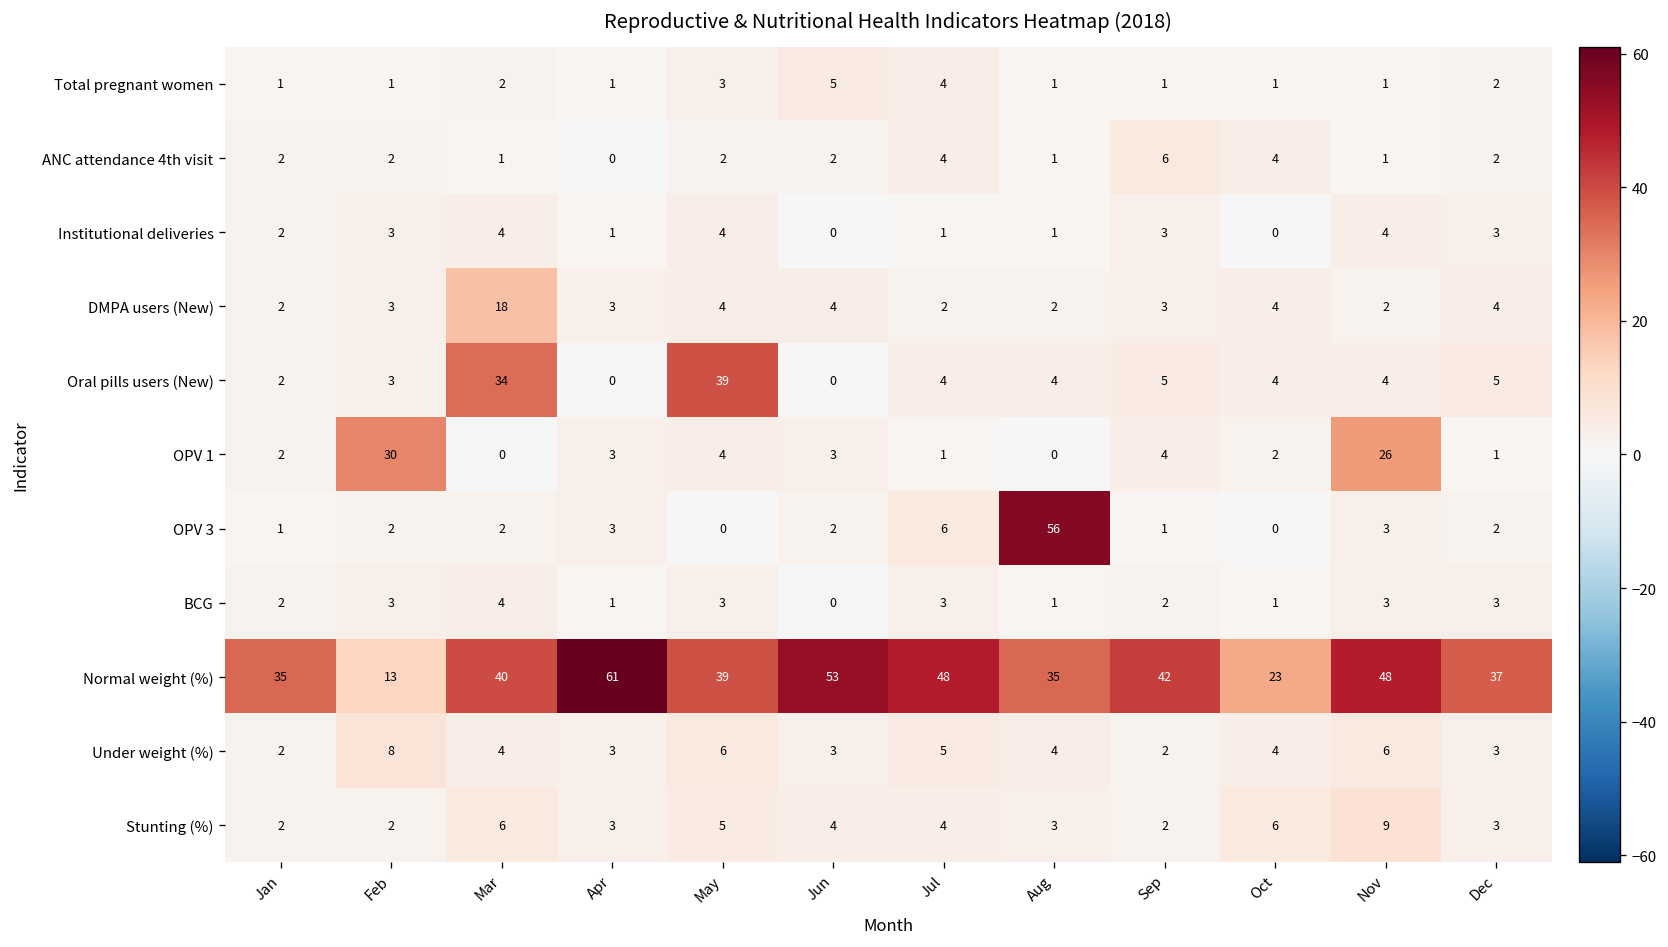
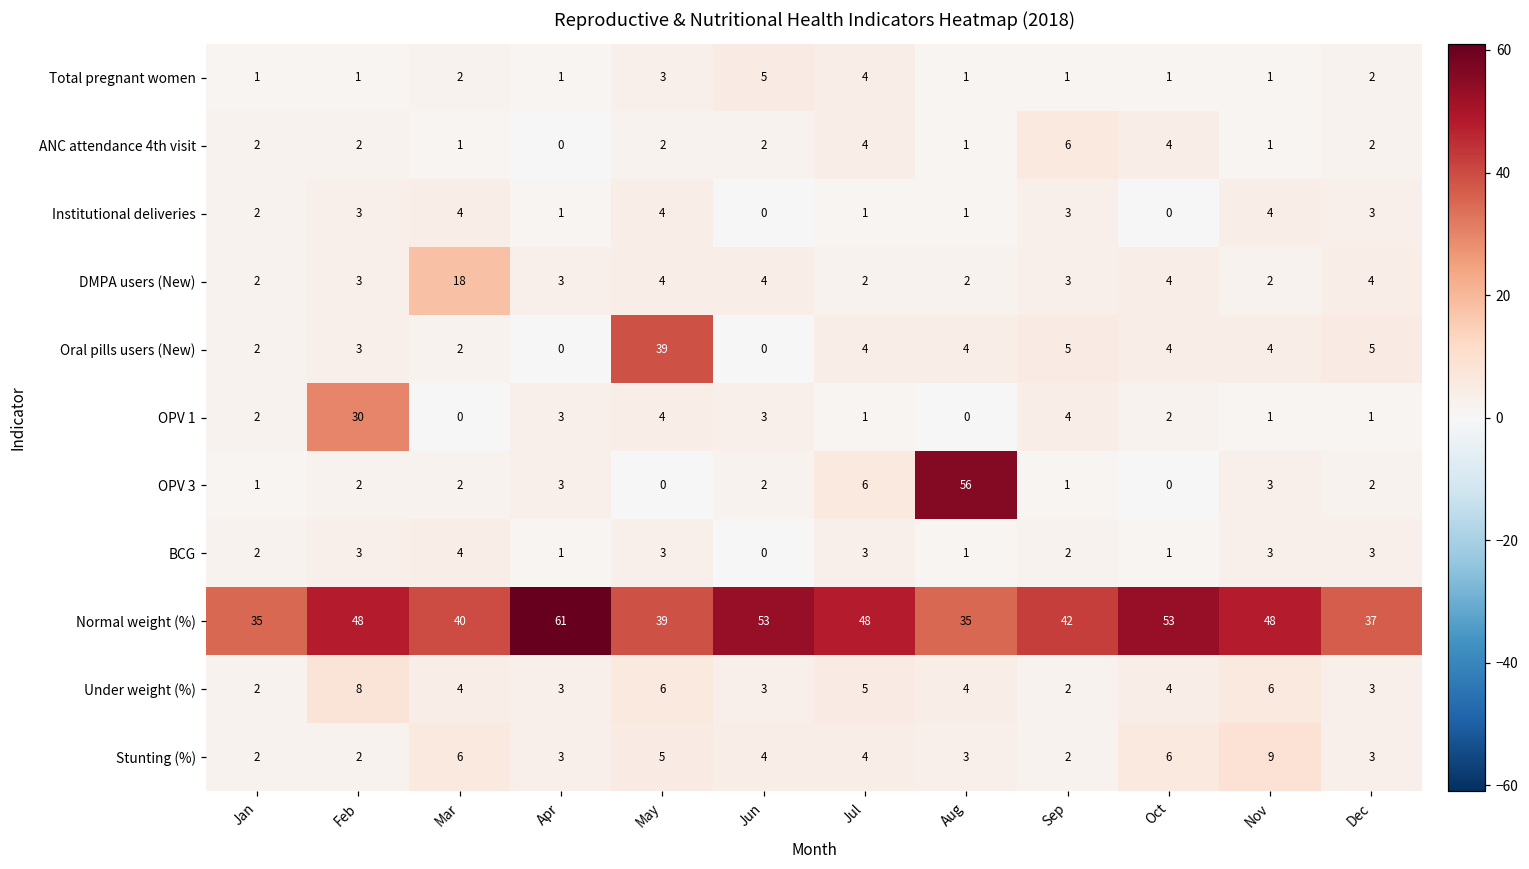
Oral pills users (New), Mar: 34 -> 2
OPV 1, Nov: 26 -> 1
Normal weight (%), Feb: 13 -> 48
Normal weight (%), Oct: 23 -> 53
